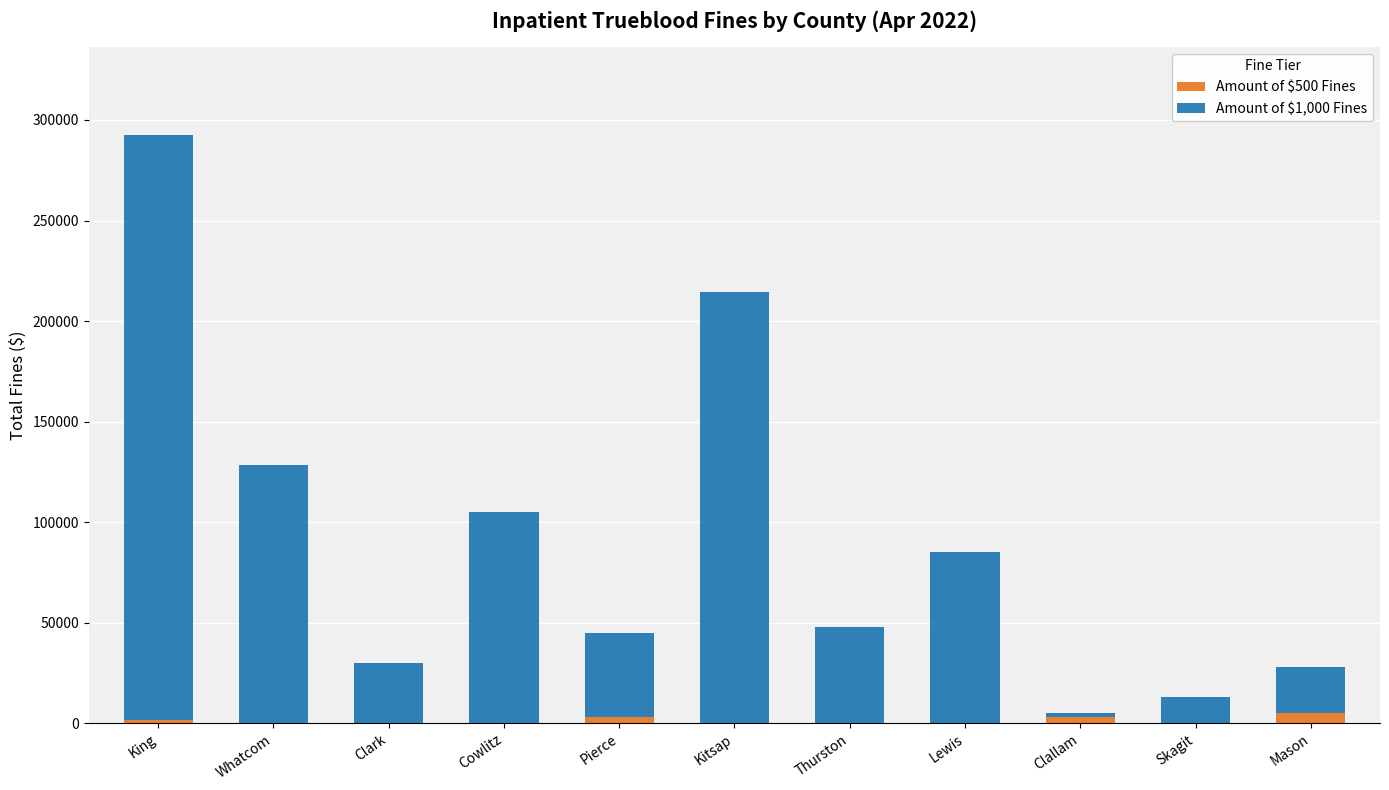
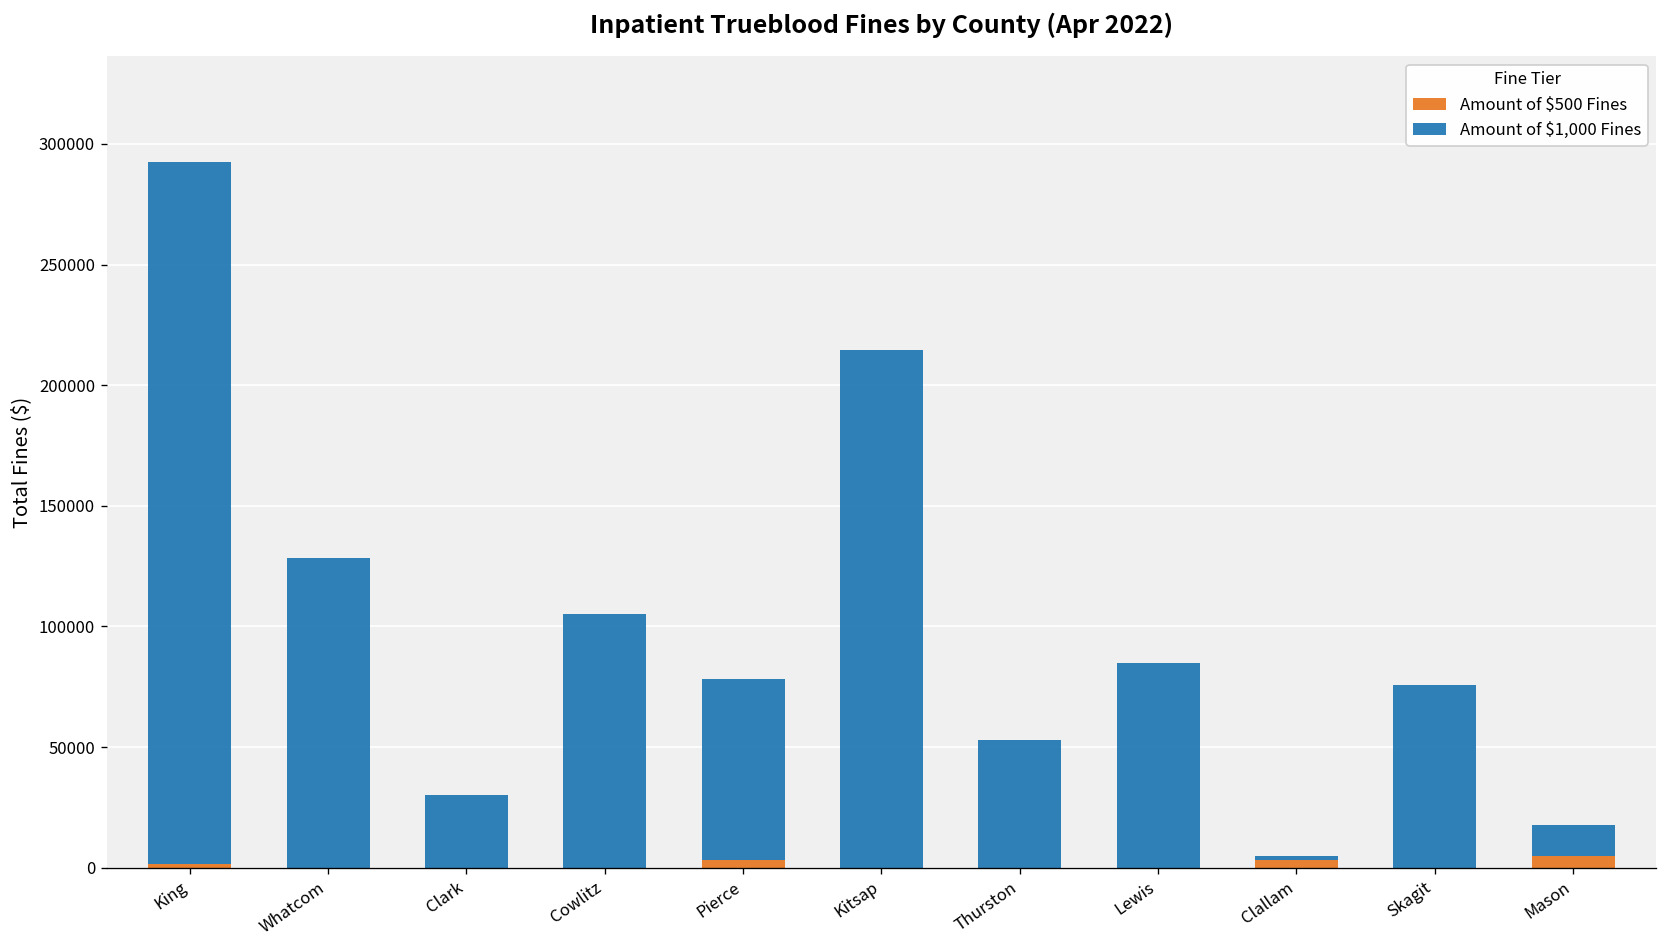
Amount of $1,000 Fines, Pierce: 42000 -> 75000
Amount of $1,000 Fines, Thurston: 48000 -> 53000
Amount of $1,000 Fines, Skagit: 13000 -> 76000
Amount of $1,000 Fines, Mason: 23000 -> 13000
